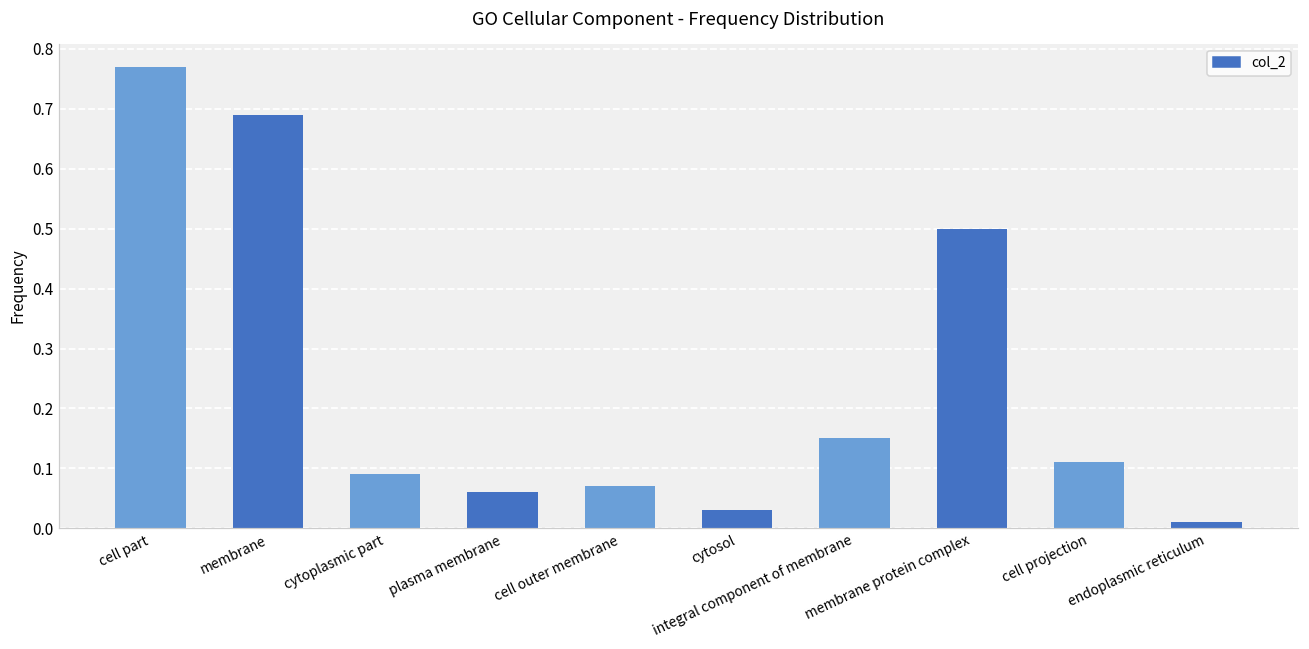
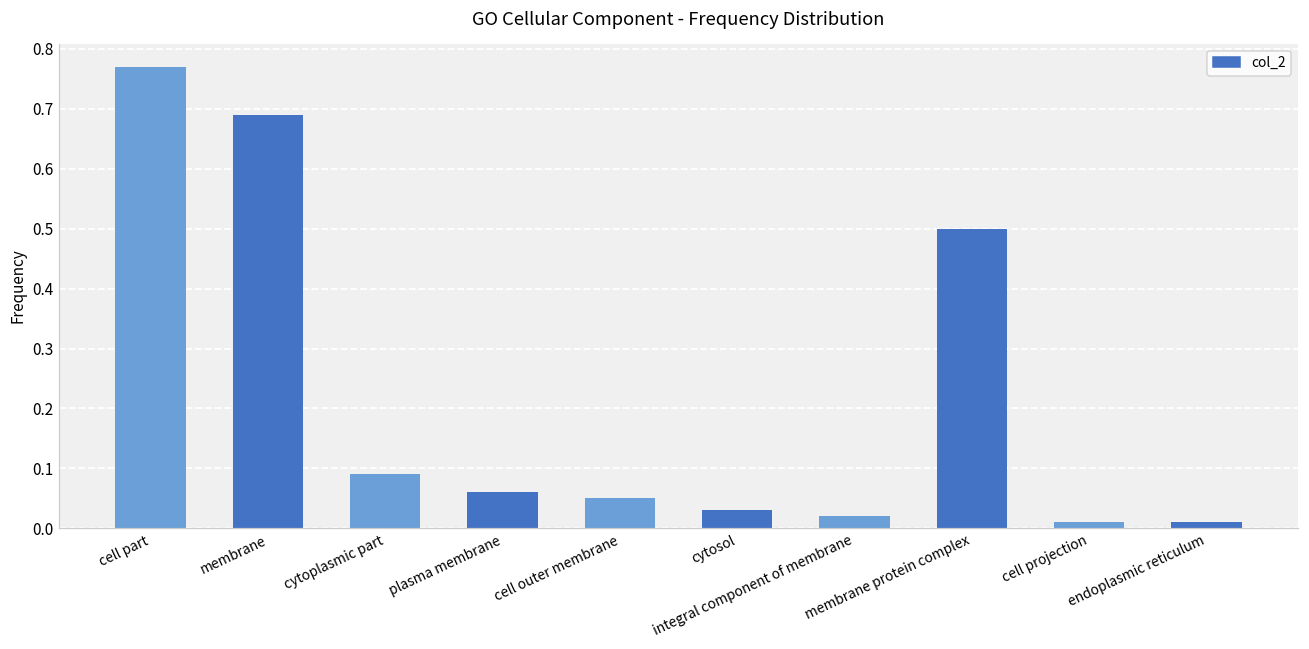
cell outer membrane: 0.07 -> 0.05
integral component of membrane: 0.15 -> 0.02
cell projection: 0.11 -> 0.01
